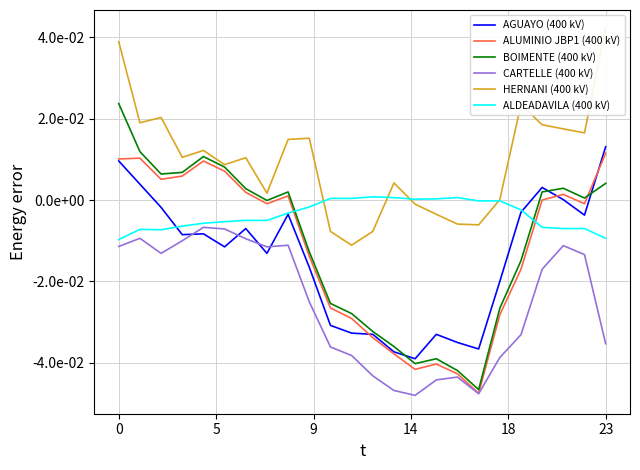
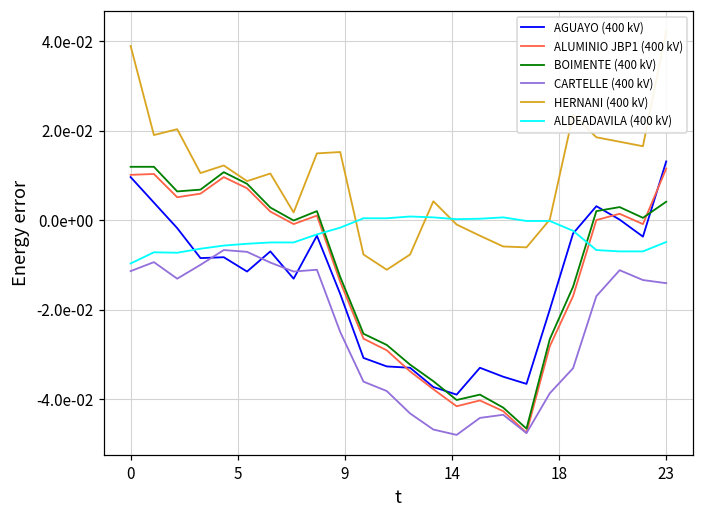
BOIMENTE (400 kV), 0: 0.024 -> 0.012
CARTELLE (400 kV), 23: -0.035 -> -0.014
ALDEADAVILA (400 kV), 23: -0.009 -> -0.005
